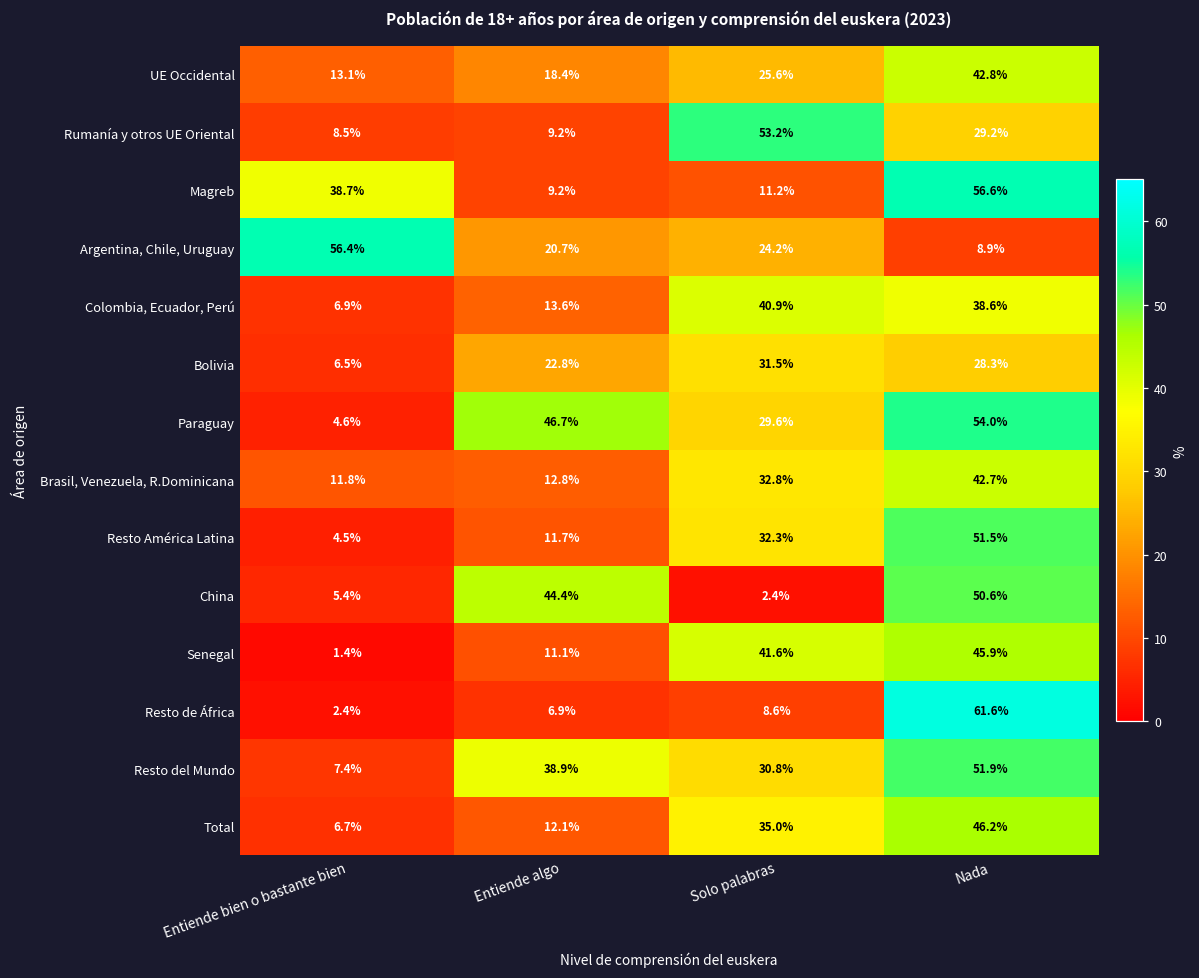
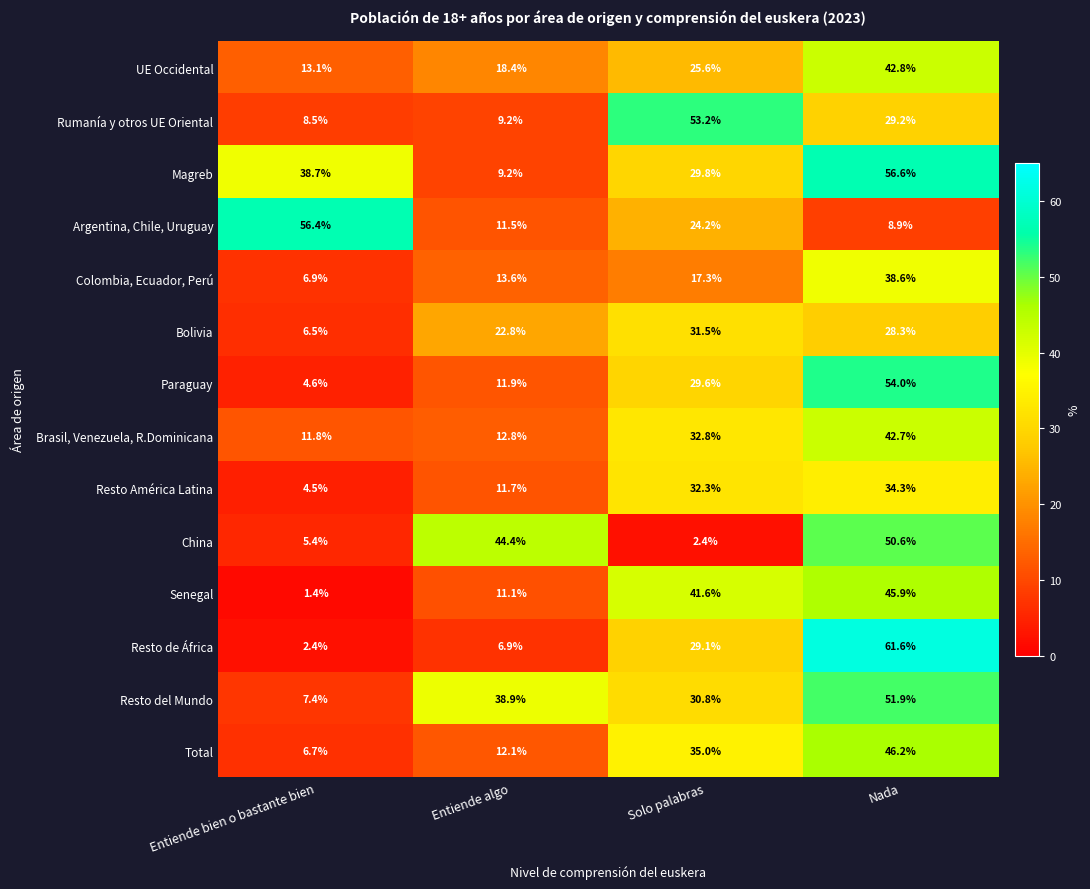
Magreb, Solo palabras: 11.2% -> 29.8%
Argentina, Chile, Uruguay, Entiende algo: 20.7% -> 11.5%
Colombia, Ecuador, Perú, Solo palabras: 40.9% -> 17.3%
Paraguay, Entiende algo: 46.7% -> 11.9%
Resto América Latina, Nada: 51.5% -> 34.3%
Resto de África, Solo palabras: 8.6% -> 29.1%
